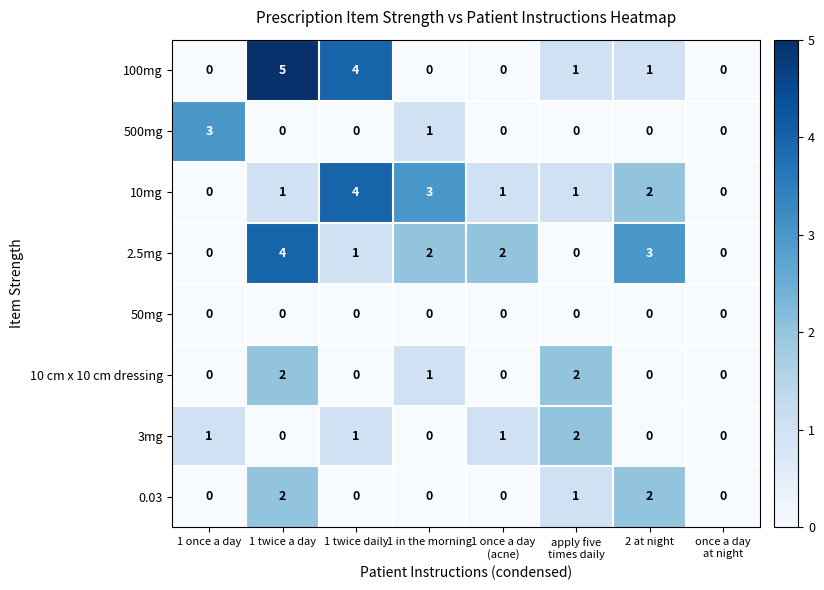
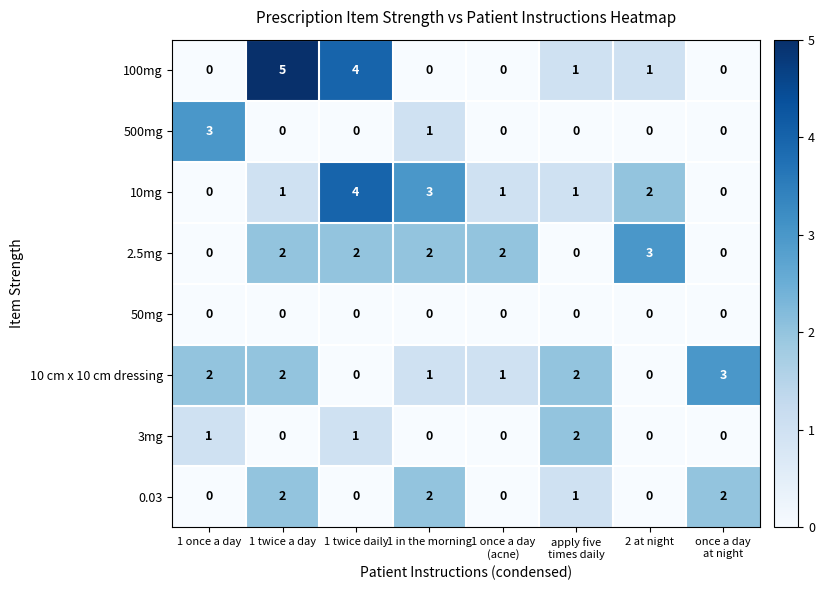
2.5mg, 1 twice a day: 4 -> 2
2.5mg, 1 twice daily: 1 -> 2
10 cm x 10 cm dressing, 1 once a day: 0 -> 2
10 cm x 10 cm dressing, 1 once a day (acne): 0 -> 1
10 cm x 10 cm dressing, once a day at night: 0 -> 3
3mg, 1 once a day (acne): 1 -> 0
0.03, 1 in the morning: 0 -> 2
0.03, 2 at night: 2 -> 0
0.03, once a day at night: 0 -> 2
